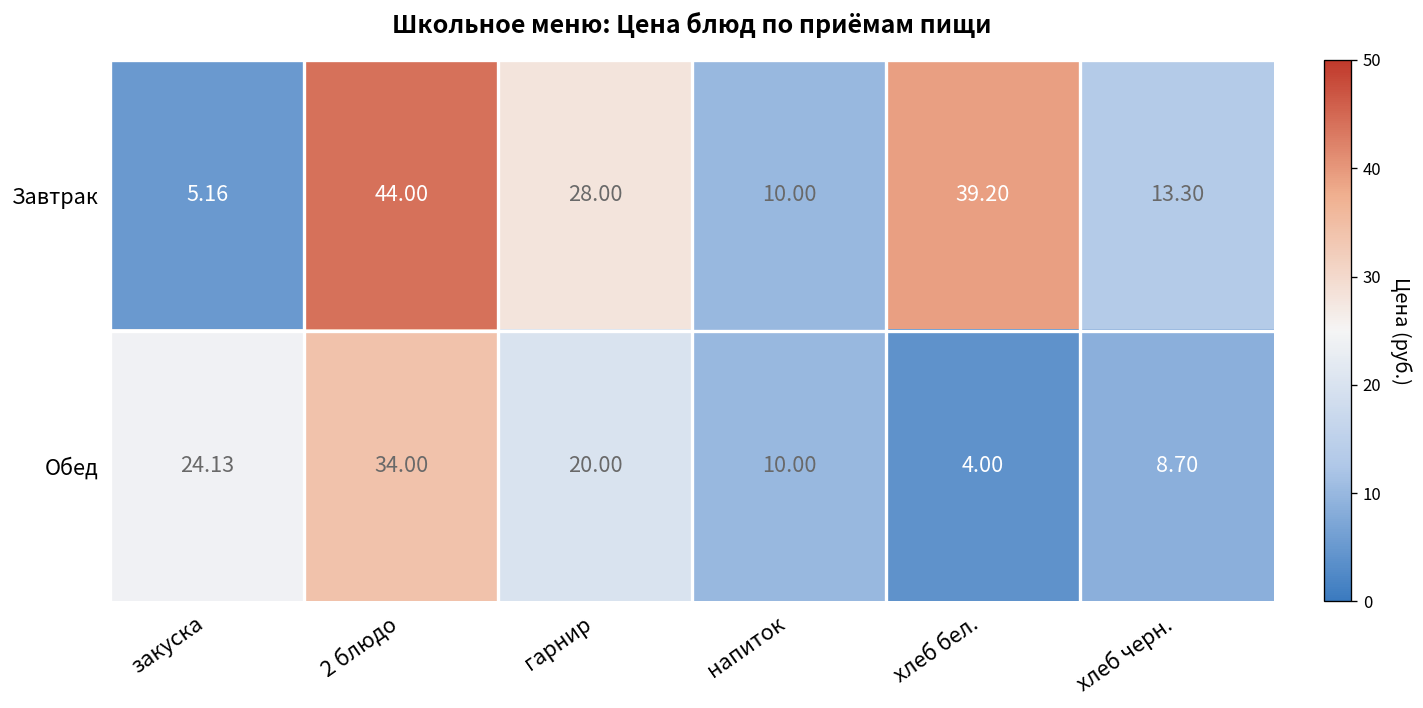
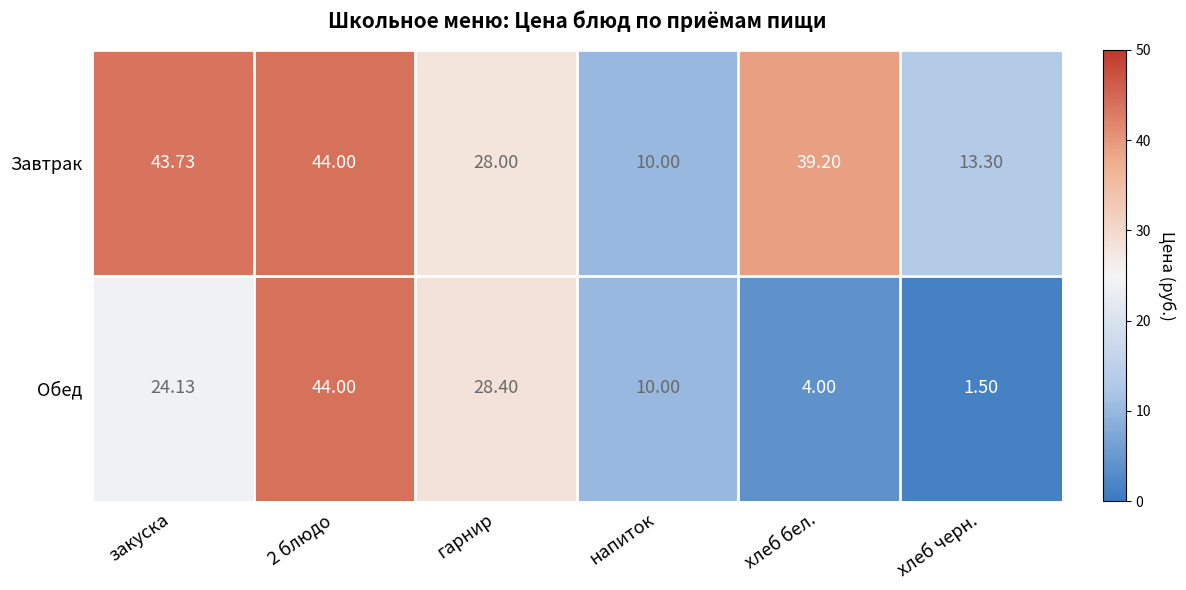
Завтрак, закуска: 5.16 -> 43.73
Обед, 2 блюдо: 34.00 -> 44.00
Обед, гарнир: 20.00 -> 28.40
Обед, хлеб черн.: 8.70 -> 1.50
